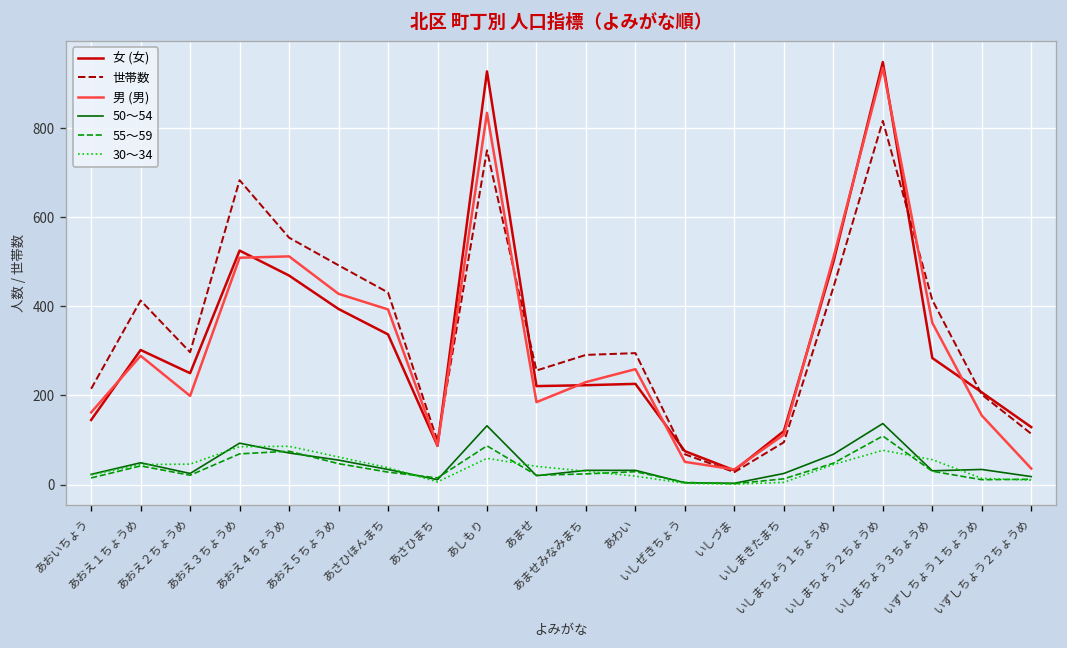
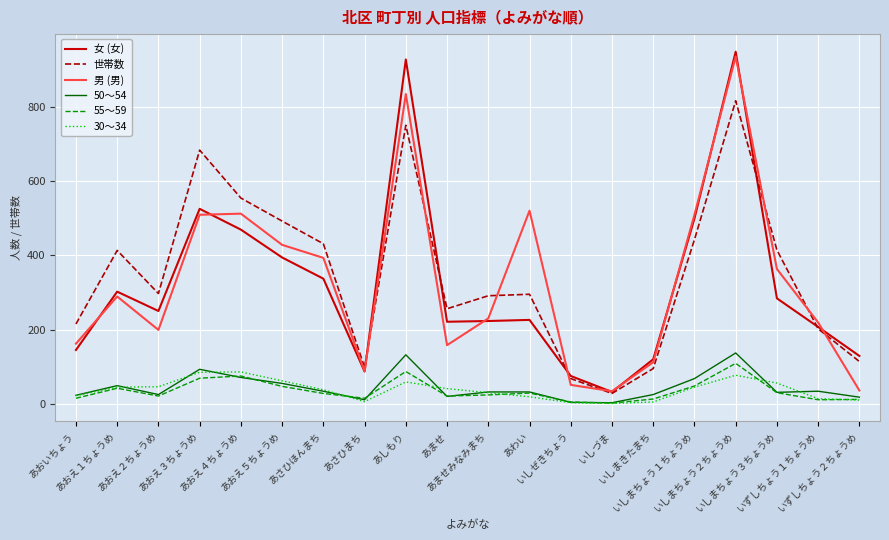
男 (男), あませ: 190 -> 160
男 (男), あわい: 260 -> 520
男 (男), いずしちょう１ちょうめ: 160 -> 220
